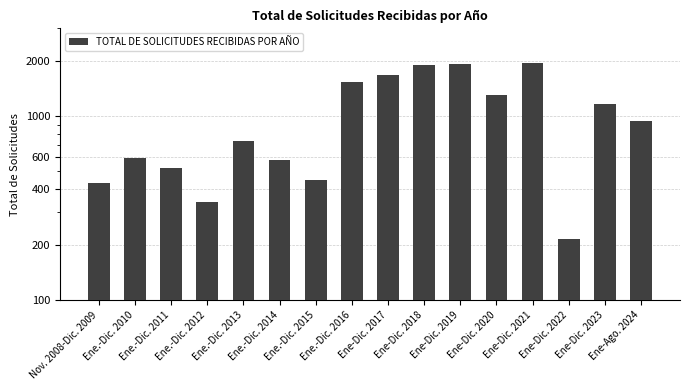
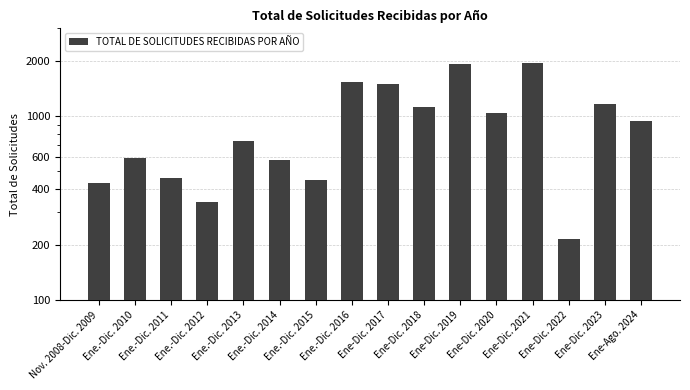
Ene.-Dic. 2011: 520 -> 460
Ene-Dic. 2017: 1700 -> 1500
Ene-Dic. 2018: 1900 -> 1100
Ene-Dic. 2020: 1300 -> 1000
